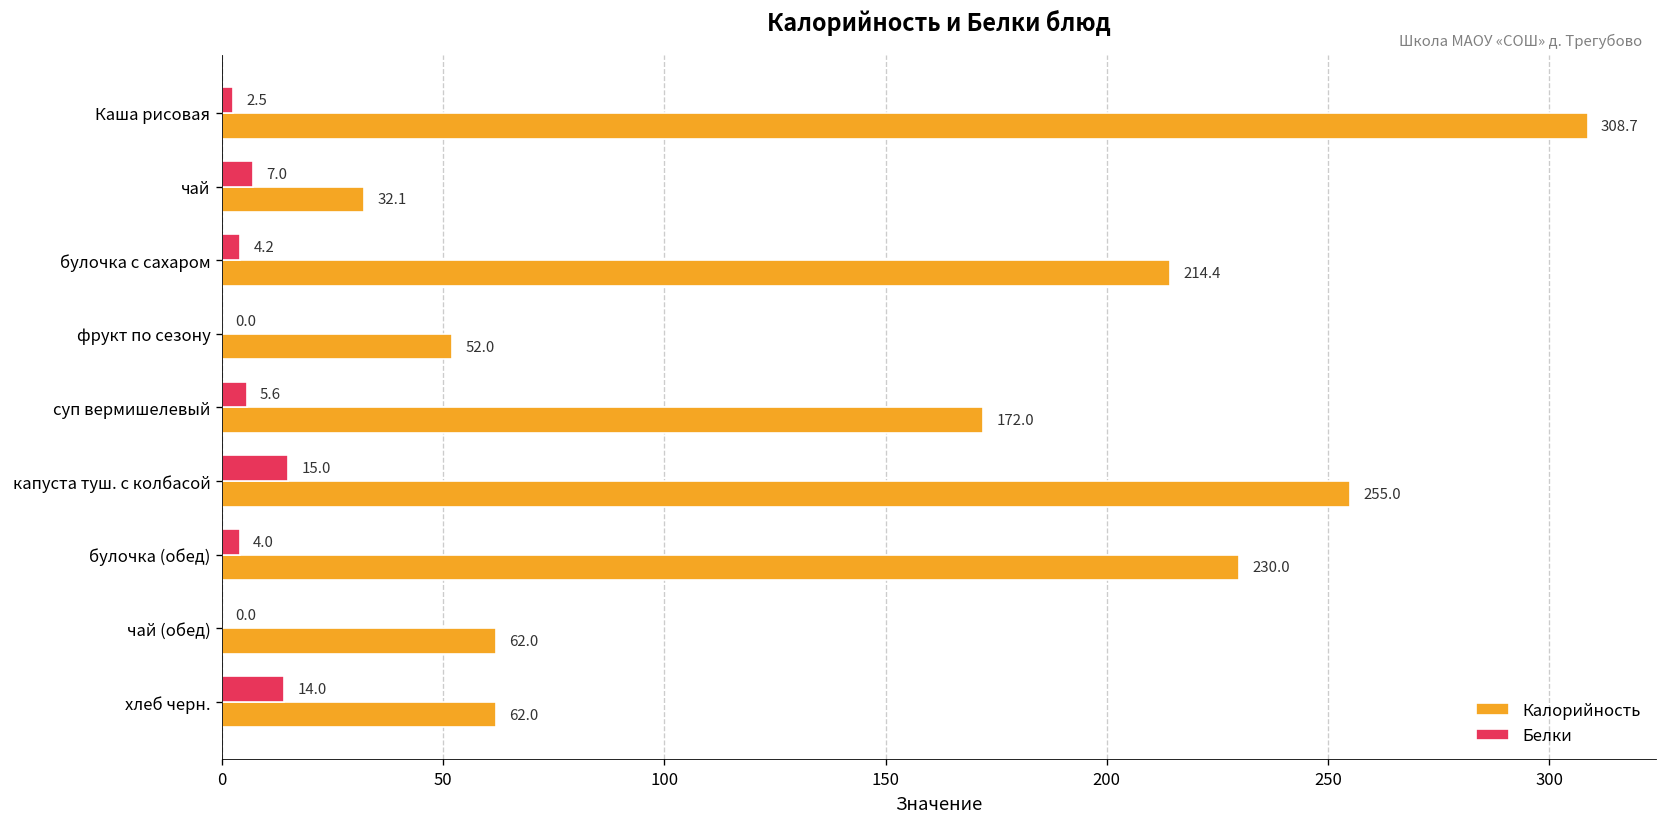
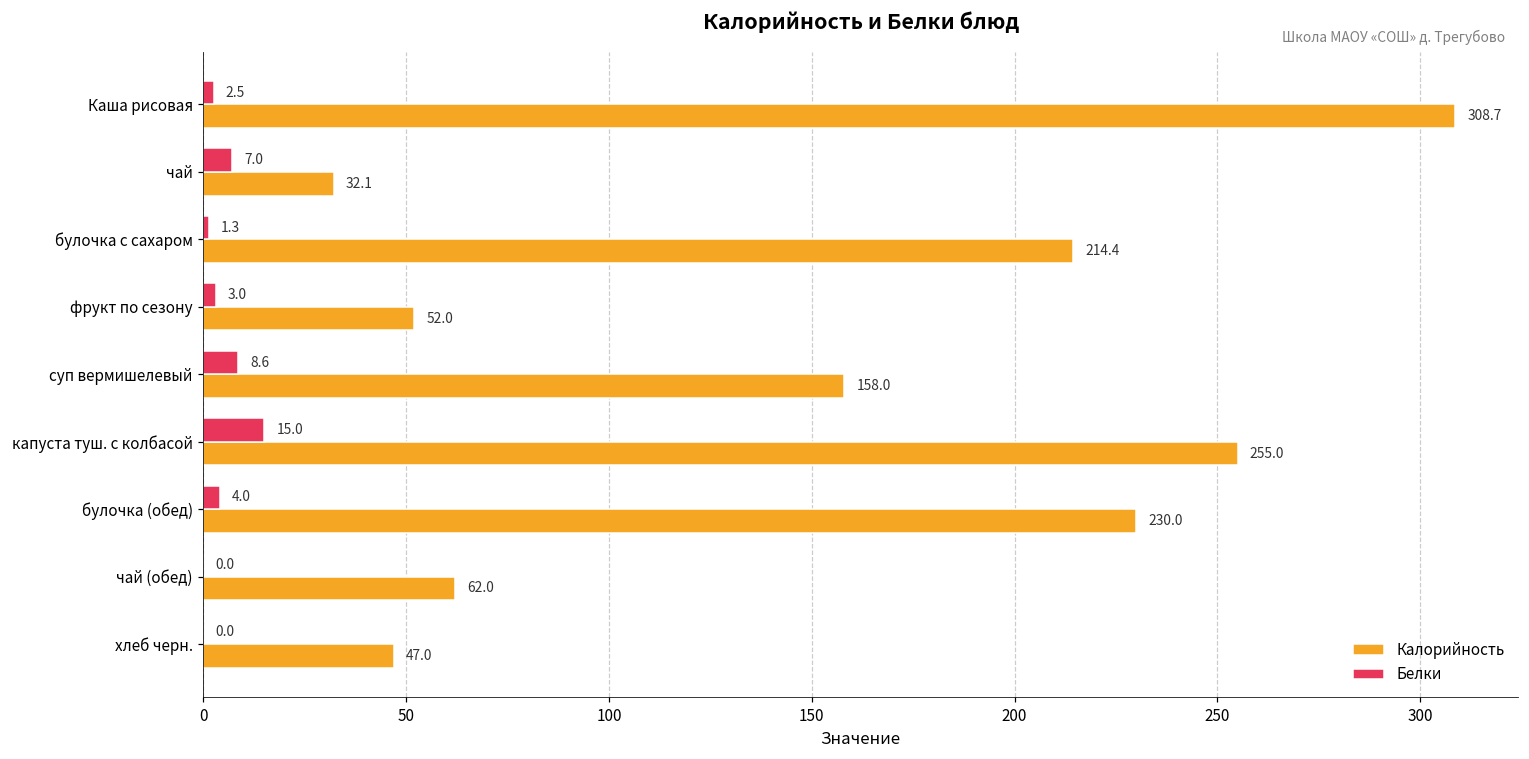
Белки, булочка с сахаром: 4.2 -> 1.3
Белки, фрукт по сезону: 0.0 -> 3.0
Белки, суп вермишелевый: 5.6 -> 8.6
Калорийность, суп вермишелевый: 172.0 -> 158.0
Белки, хлеб черн.: 14.0 -> 0.0
Калорийность, хлеб черн.: 62.0 -> 47.0
